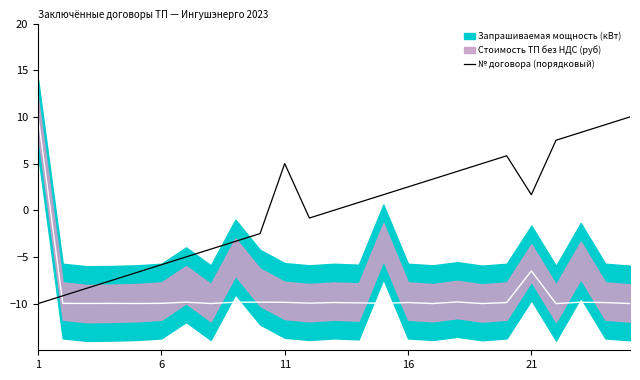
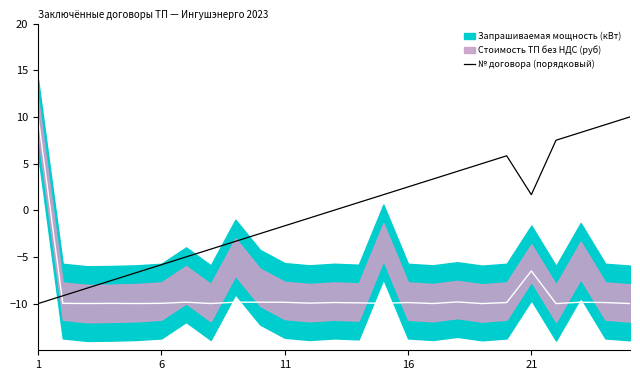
№ договора (порядковый), 11: 5 -> -2
